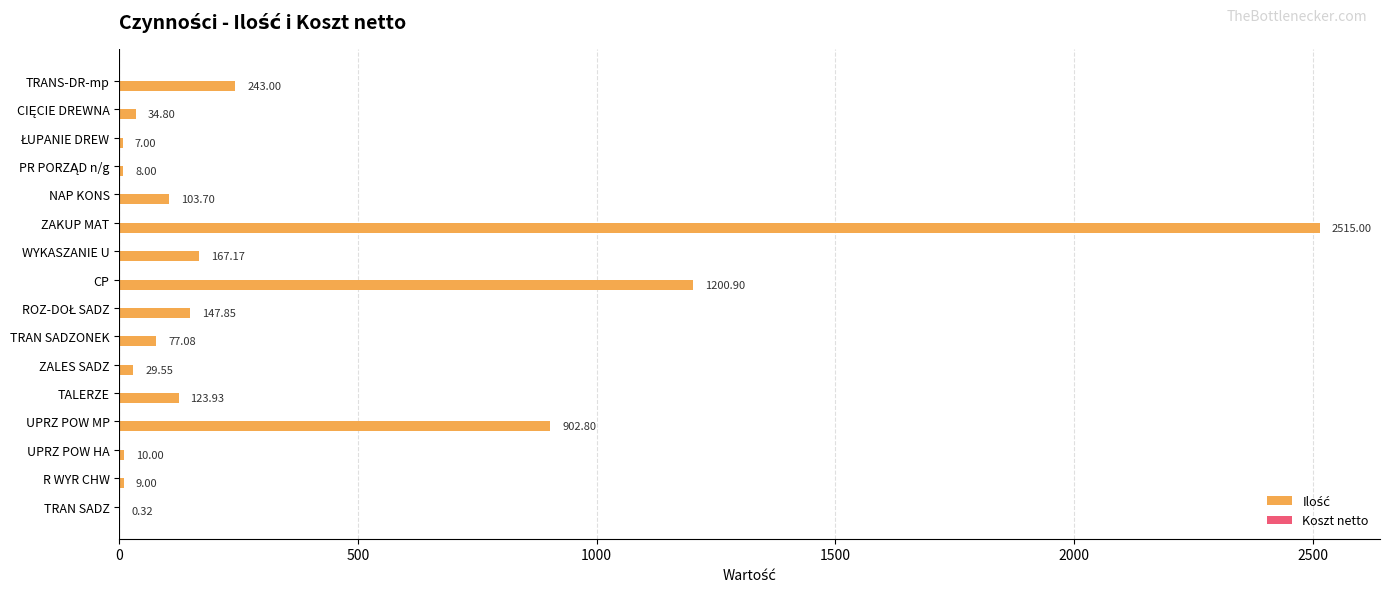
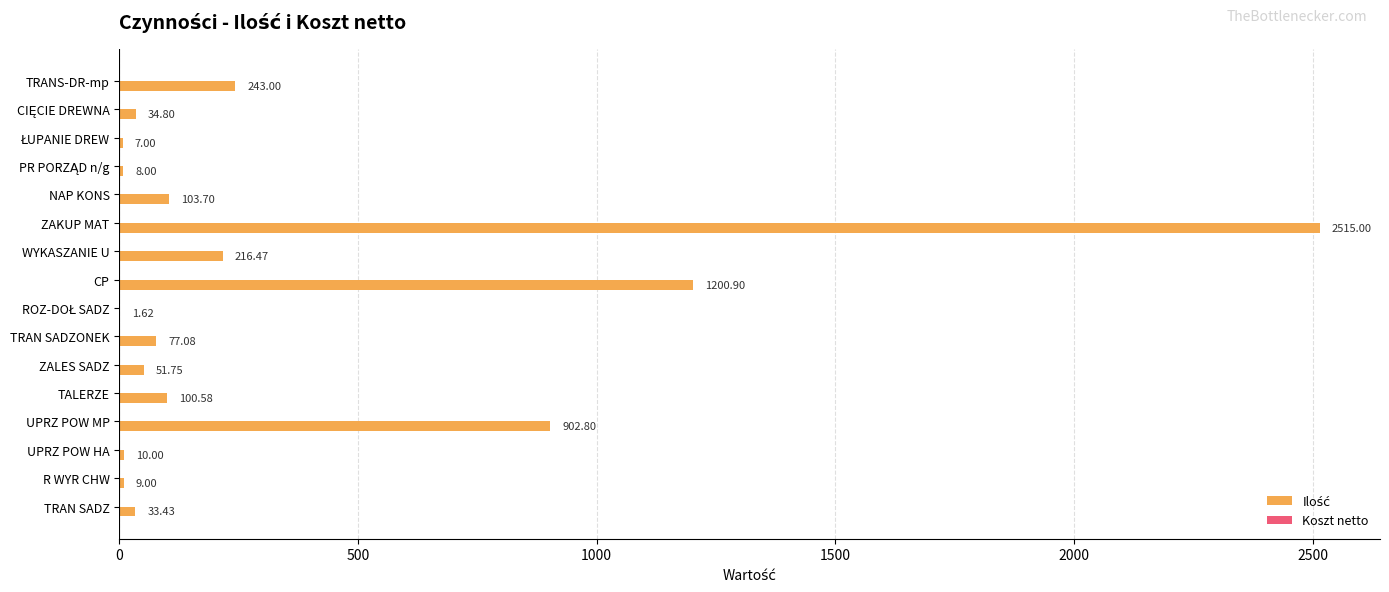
Ilość, WYKASZANIE U: 167.17 -> 216.47
Ilość, ROZ-DOŁ SADZ: 147.85 -> 1.62
Ilość, ZALES SADZ: 29.55 -> 51.75
Ilość, TALERZE: 123.93 -> 100.58
Ilość, TRAN SADZ: 0.32 -> 33.43
